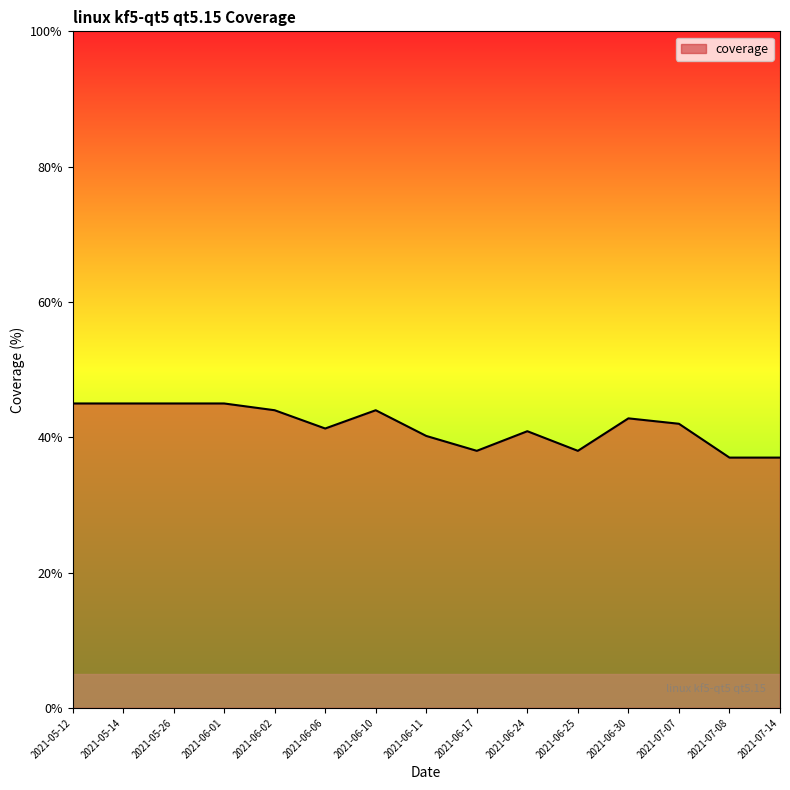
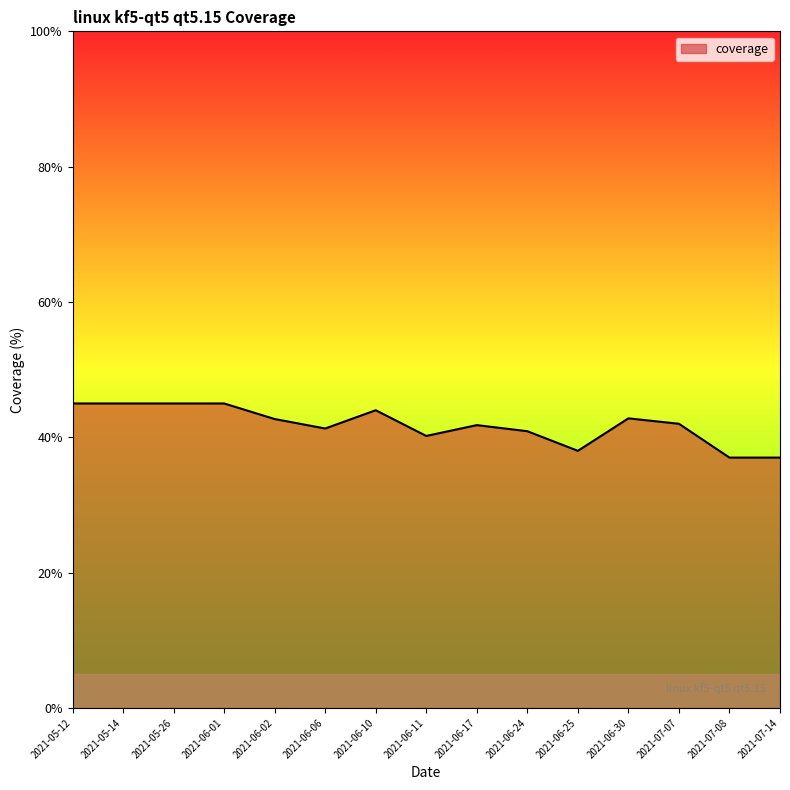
2021-06-02: 44% -> 43%
2021-06-17: 38% -> 42%
